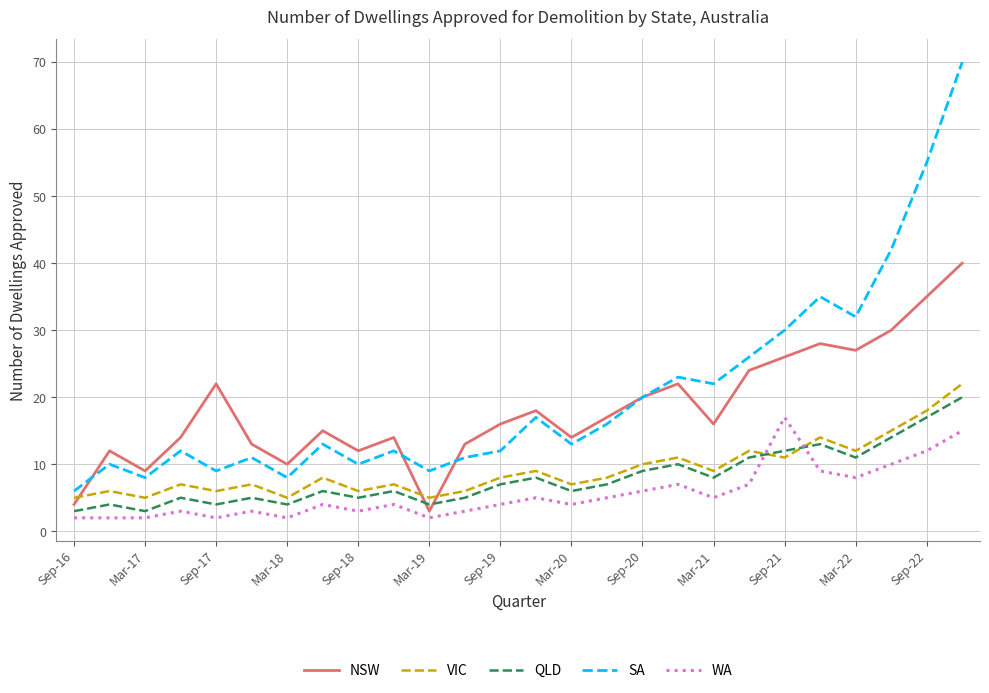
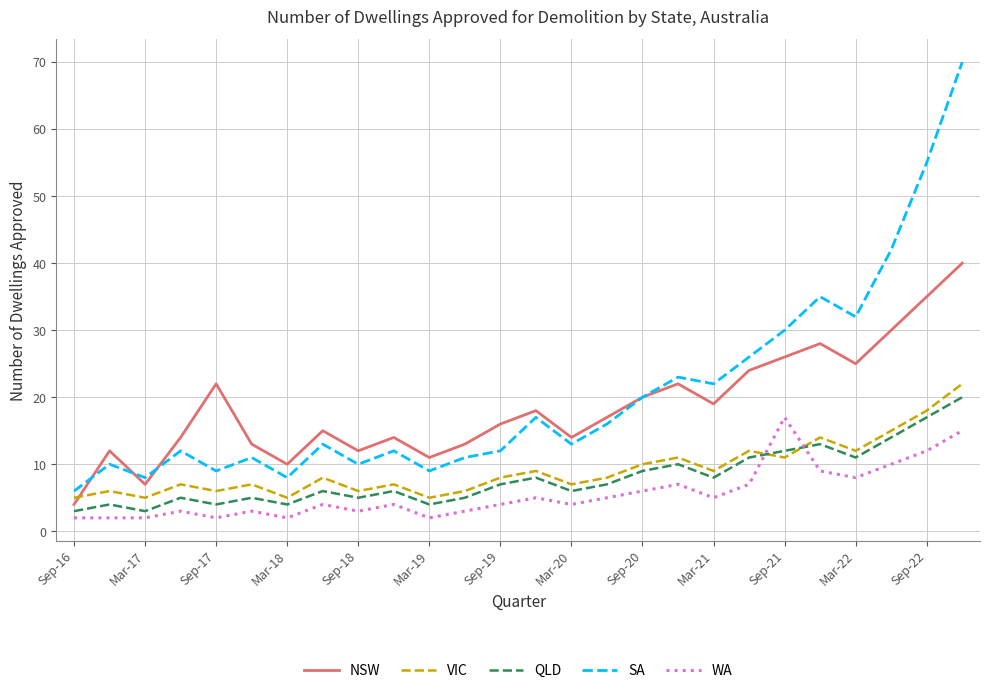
NSW, Mar-17: 9 -> 7
NSW, Mar-19: 3 -> 11
NSW, Mar-21: 16 -> 19
NSW, Mar-22: 27 -> 25
